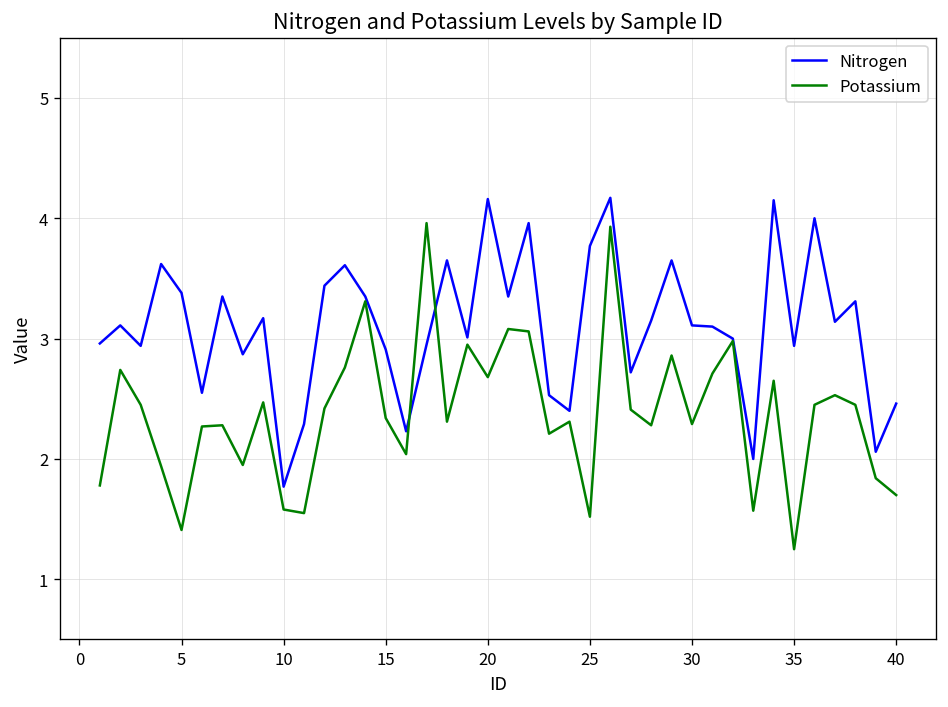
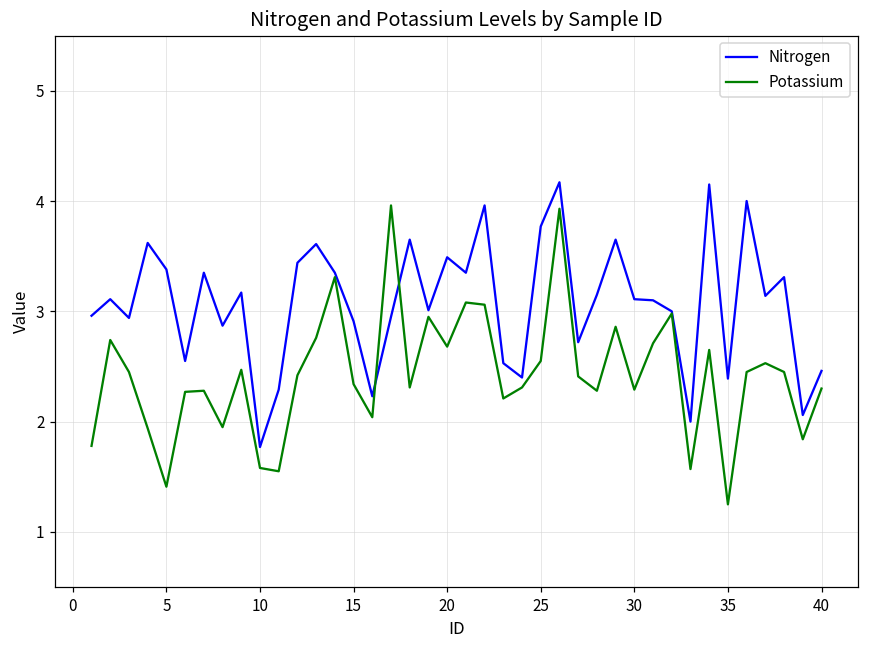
Nitrogen, 20: 4.16 -> 3.49
Potassium, 25: 1.52 -> 2.55
Nitrogen, 35: 2.94 -> 2.39
Potassium, 40: 1.7 -> 2.3
